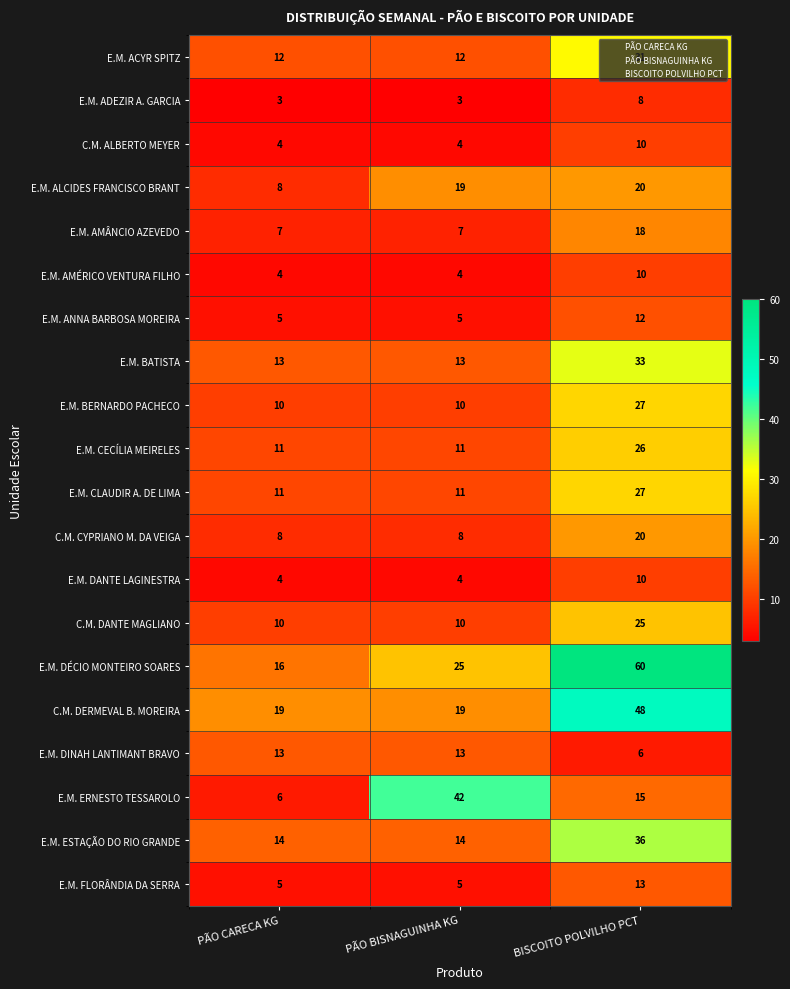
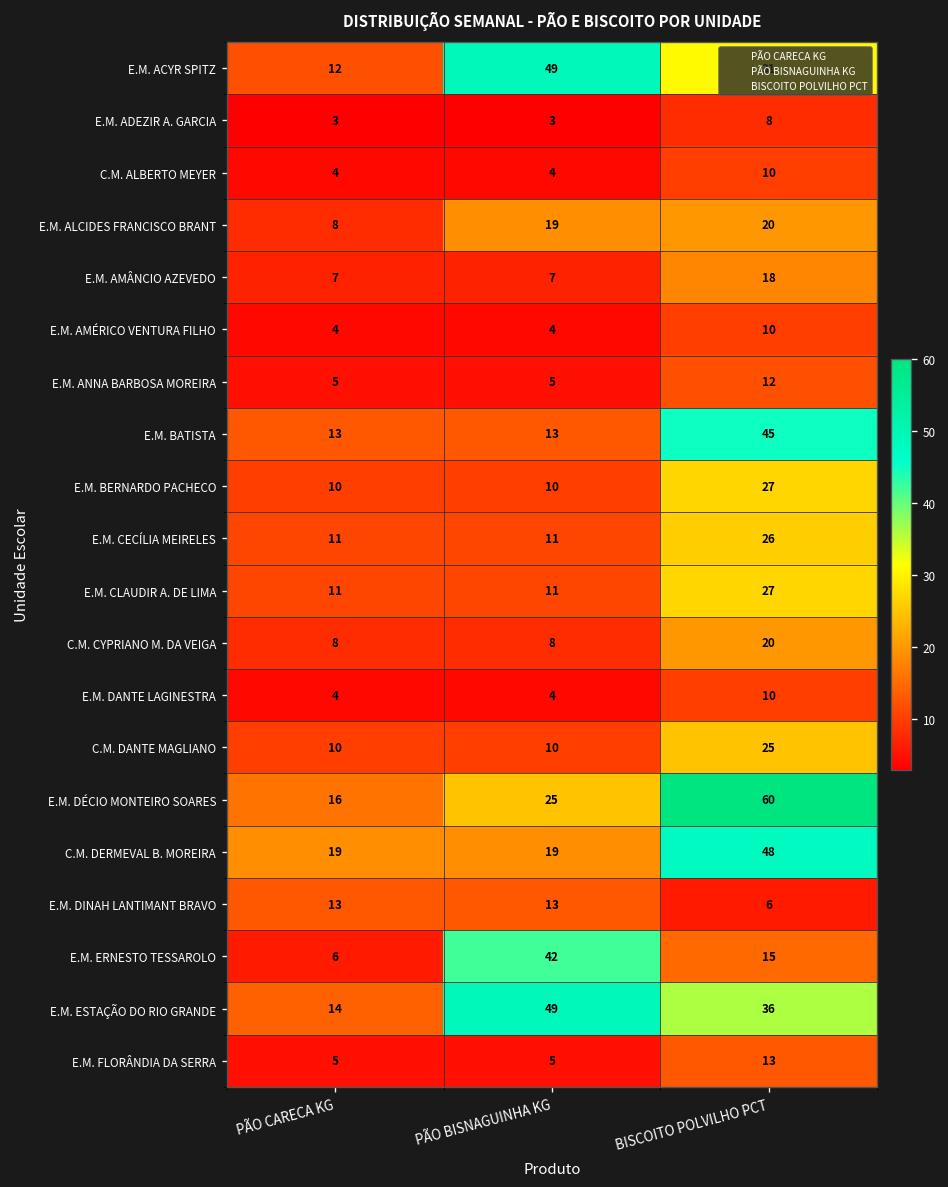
E.M. ACYR SPITZ, PÃO BISNAGUINHA KG: 12 -> 49
E.M. BATISTA, BISCOITO POLVILHO PCT: 33 -> 45
E.M. ESTAÇÃO DO RIO GRANDE, PÃO BISNAGUINHA KG: 14 -> 49
